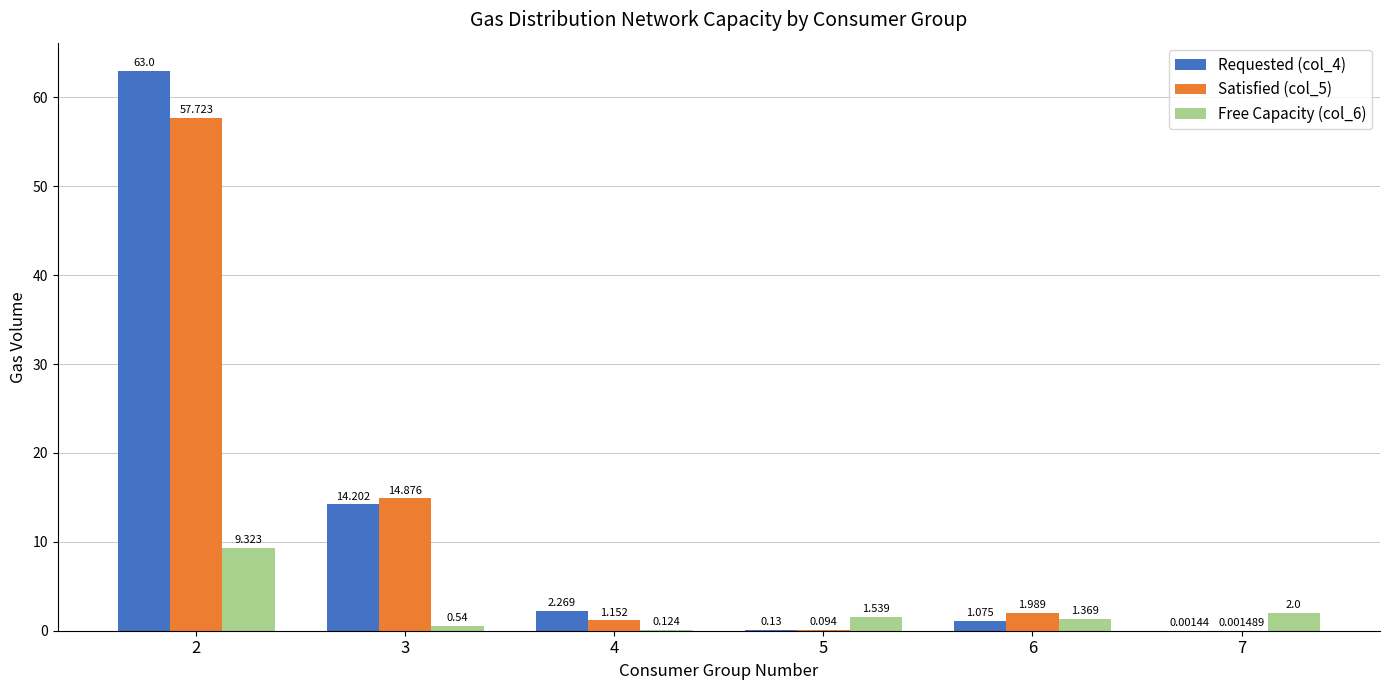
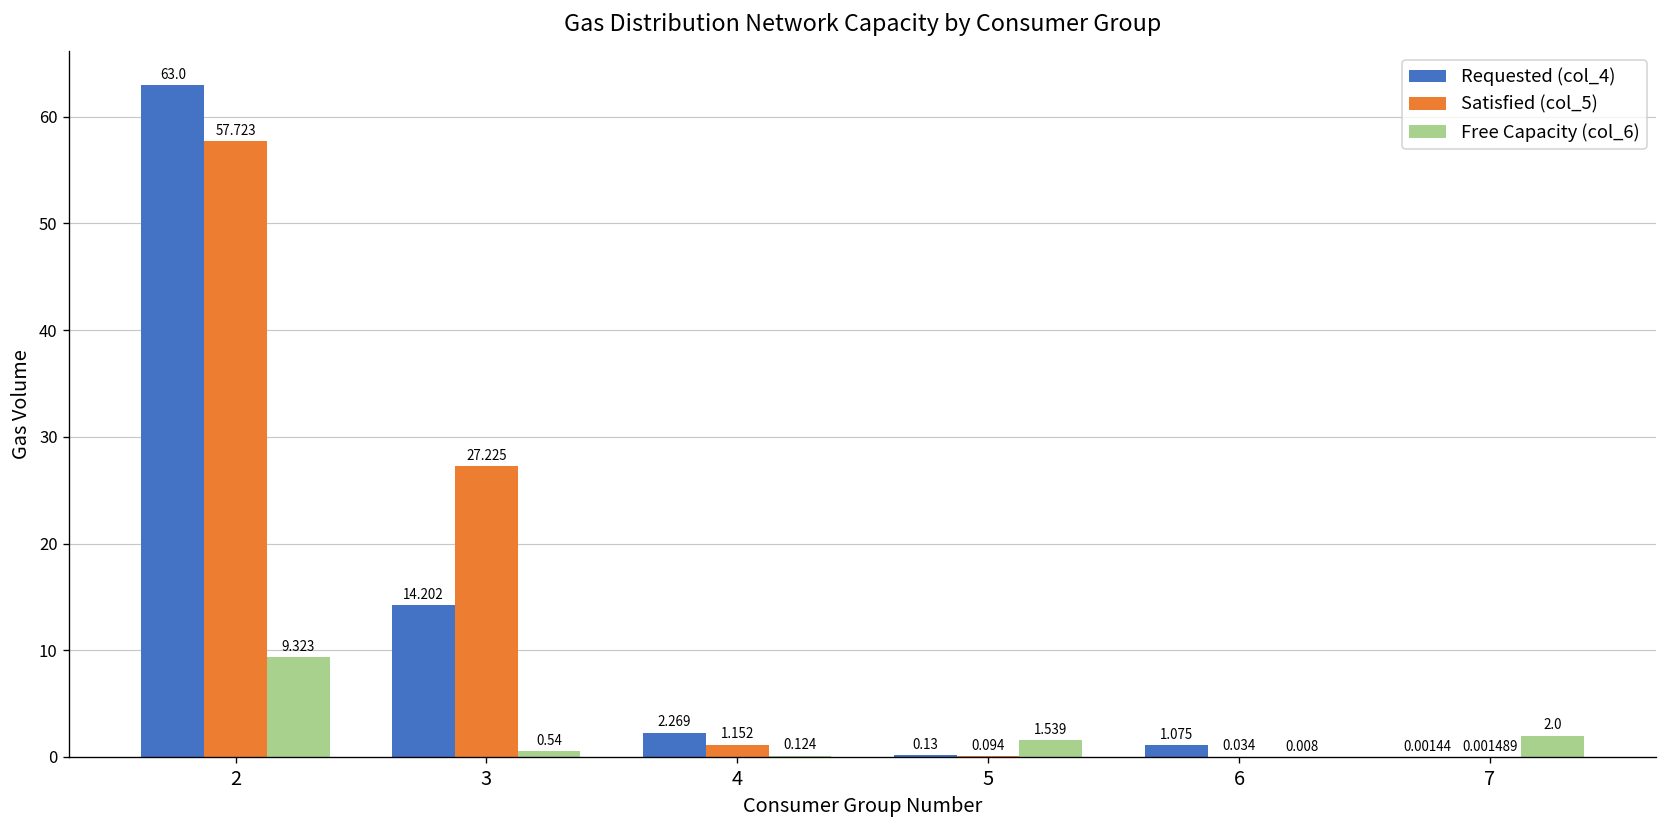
Satisfied (col_5), 3: 14.876 -> 27.225
Satisfied (col_5), 6: 1.989 -> 0.034
Free Capacity (col_6), 6: 1.369 -> 0.008
